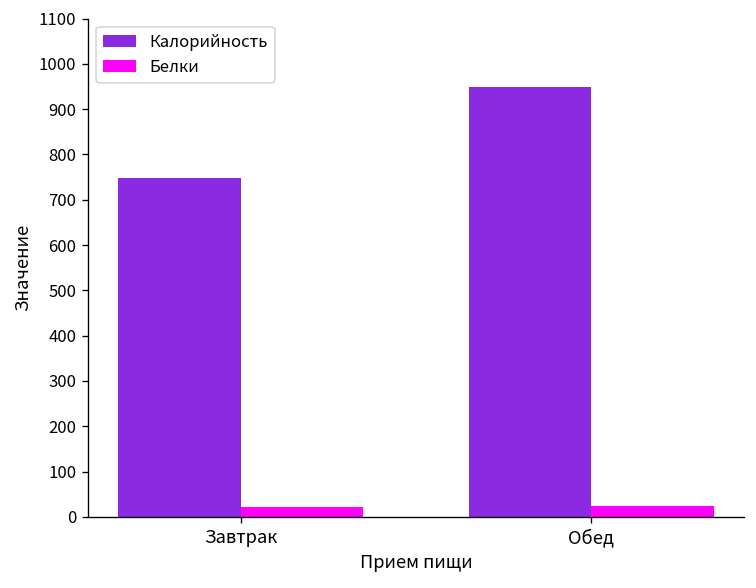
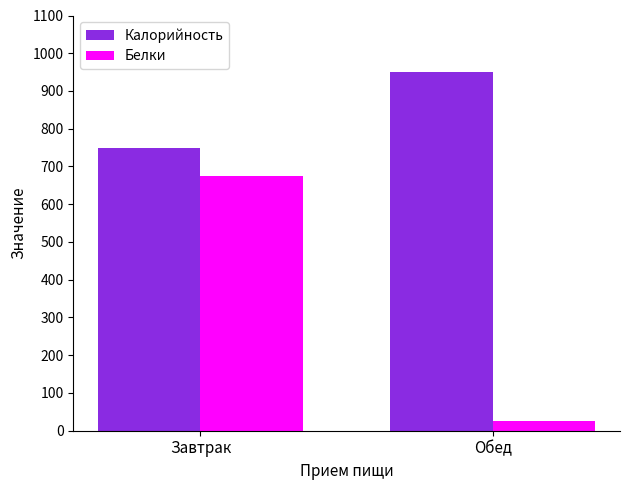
Белки, Завтрак: 20 -> 670
